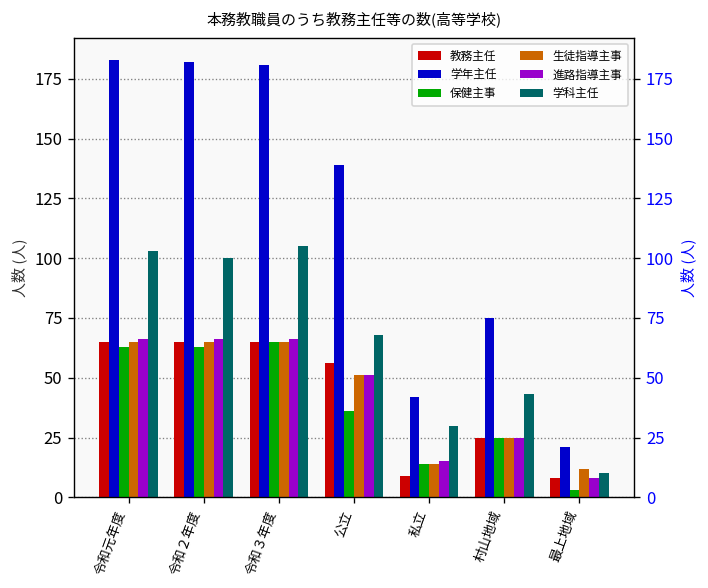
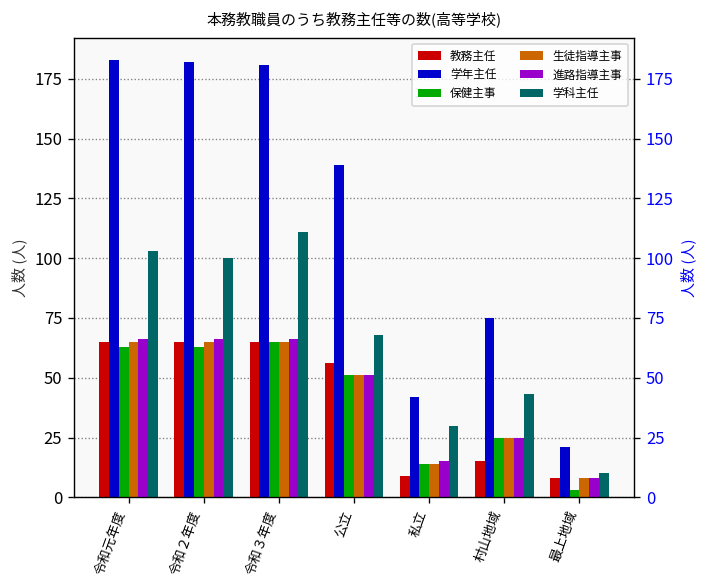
学科主任, 令和３年度: 105 -> 111
保健主事, 公立: 36 -> 51
教務主任, 村山地域: 25 -> 15
生徒指導主事, 最上地域: 12 -> 8
